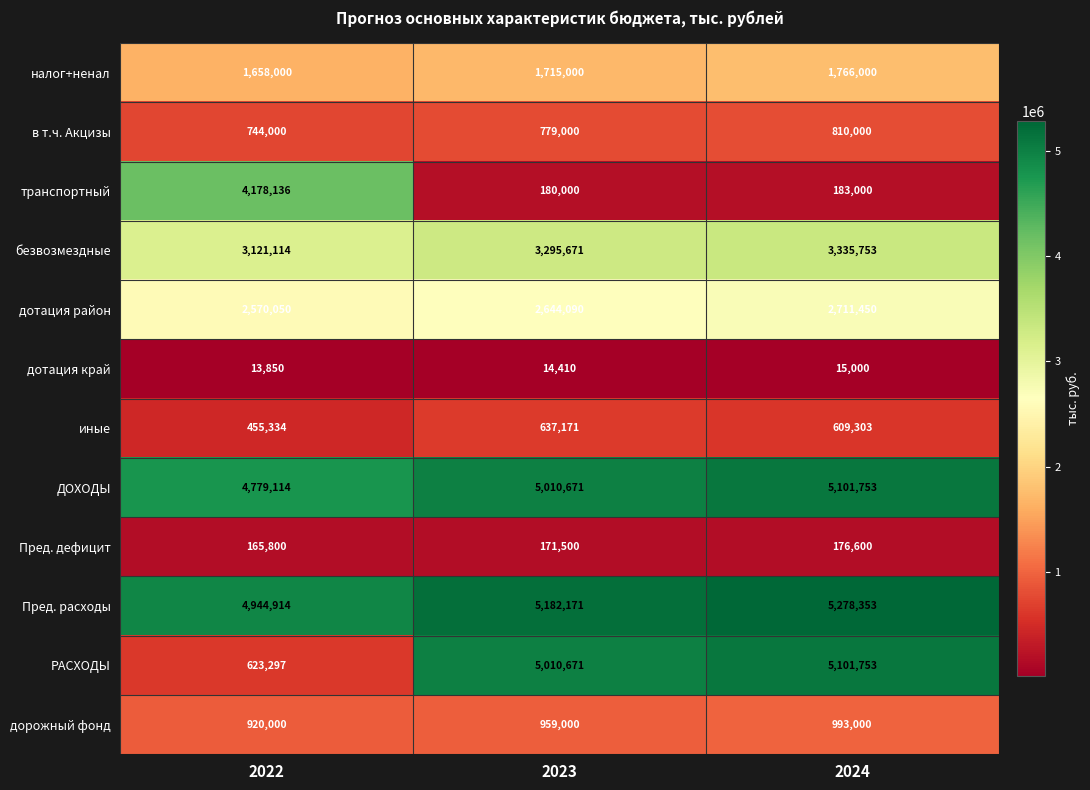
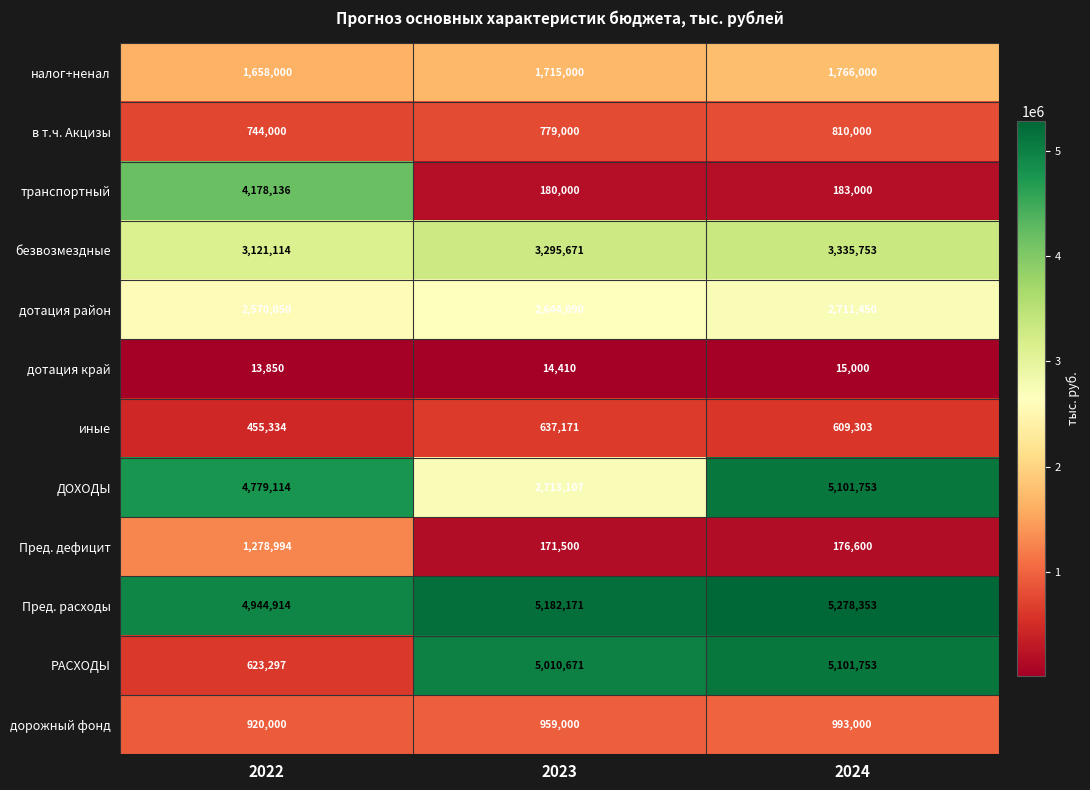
ДОХОДЫ, 2023: 5,010,671 -> 2,713,107
Пред. дефицит, 2022: 165,800 -> 1,278,994
